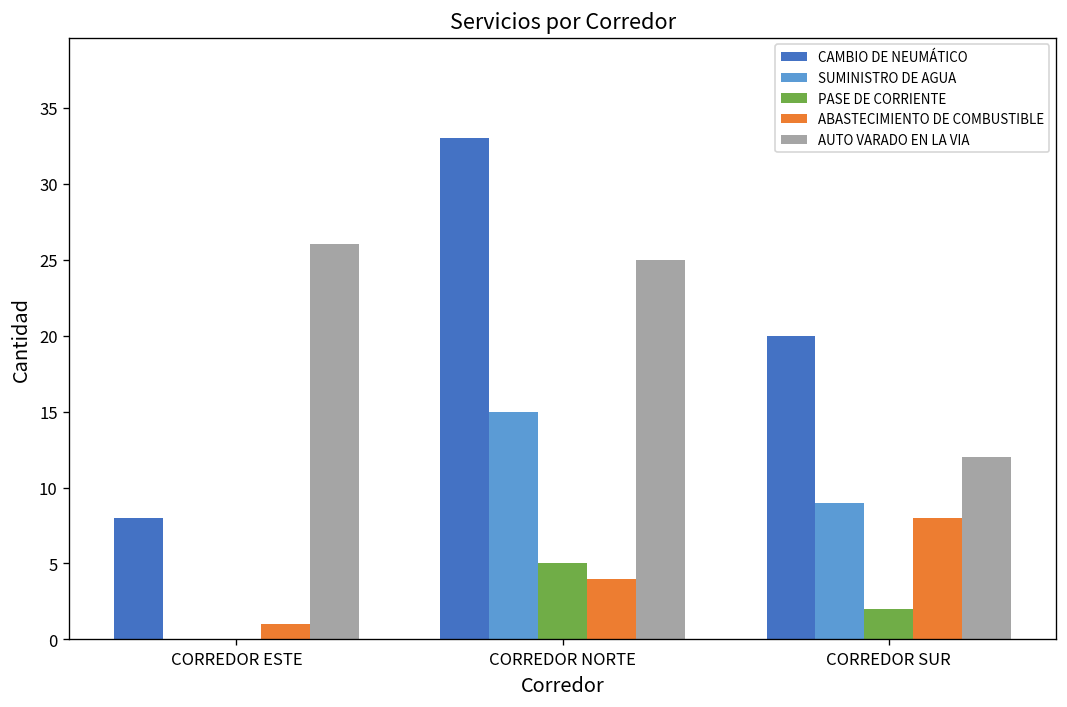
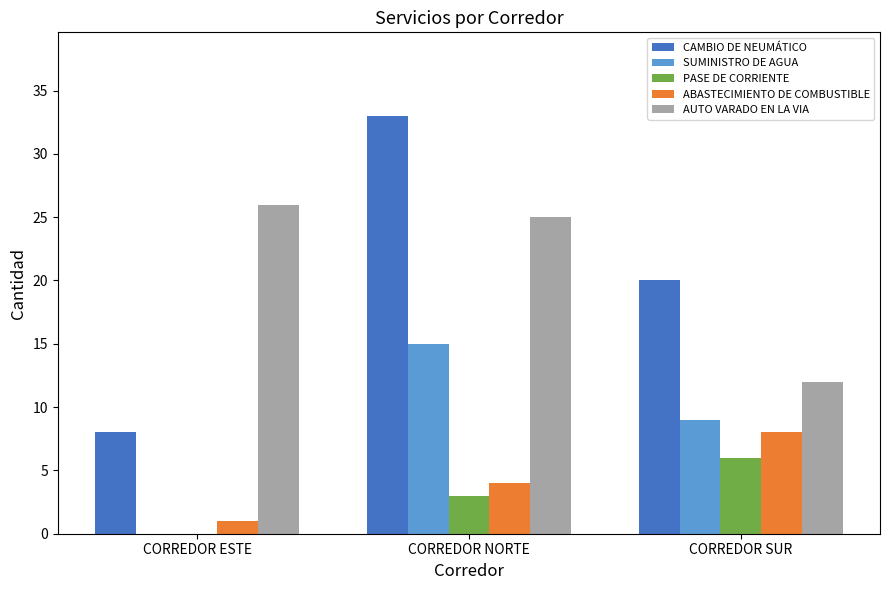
PASE DE CORRIENTE, CORREDOR NORTE: 5 -> 3
PASE DE CORRIENTE, CORREDOR SUR: 2 -> 6
